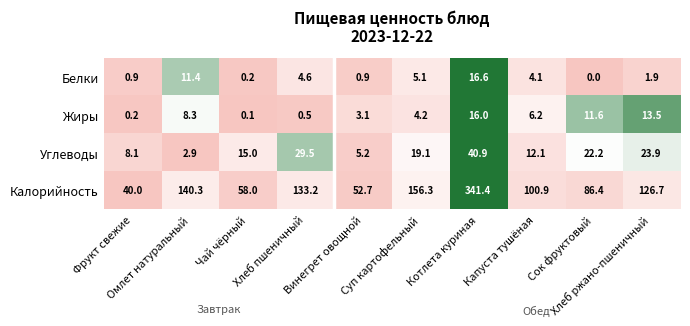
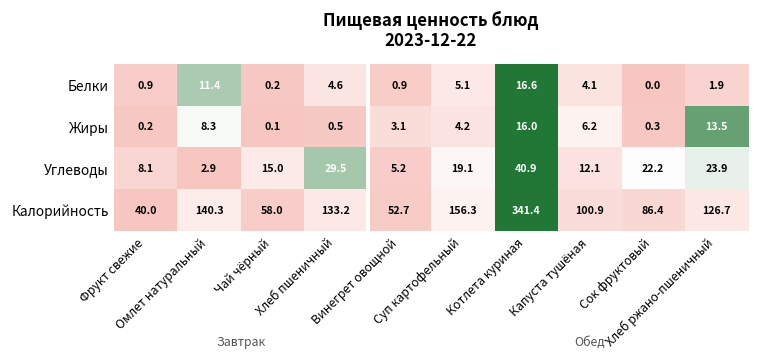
Жиры, Сок фруктовый: 11.6 -> 0.3
